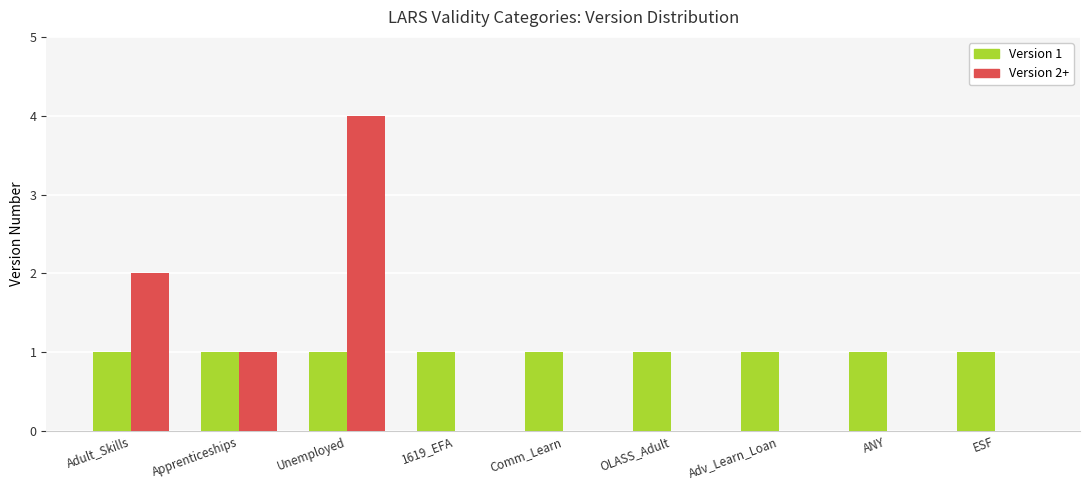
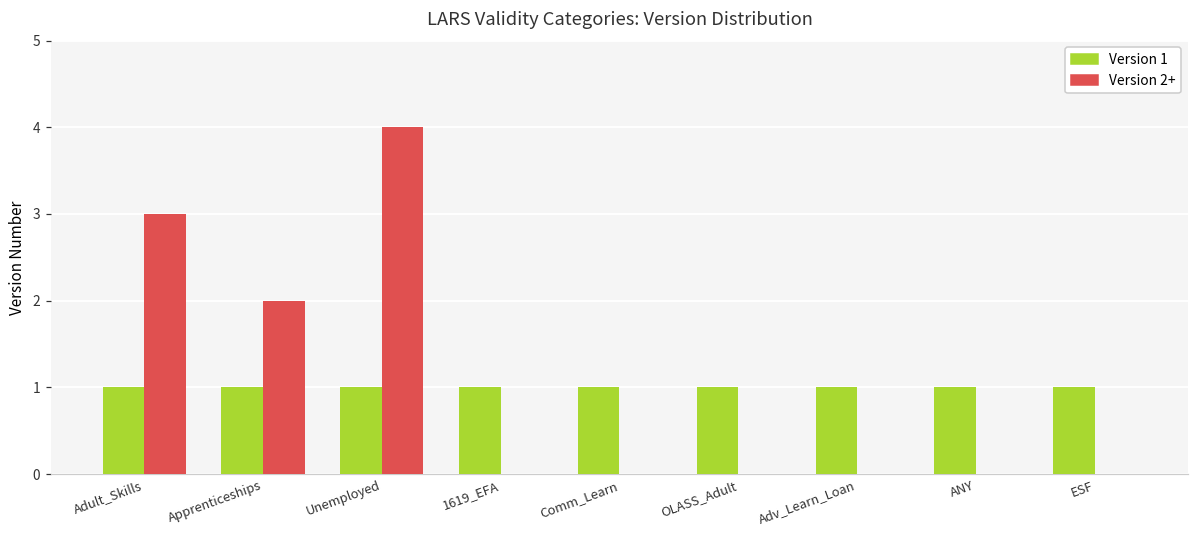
Version 2+, Adult_Skills: 2 -> 3
Version 2+, Apprenticeships: 1 -> 2
